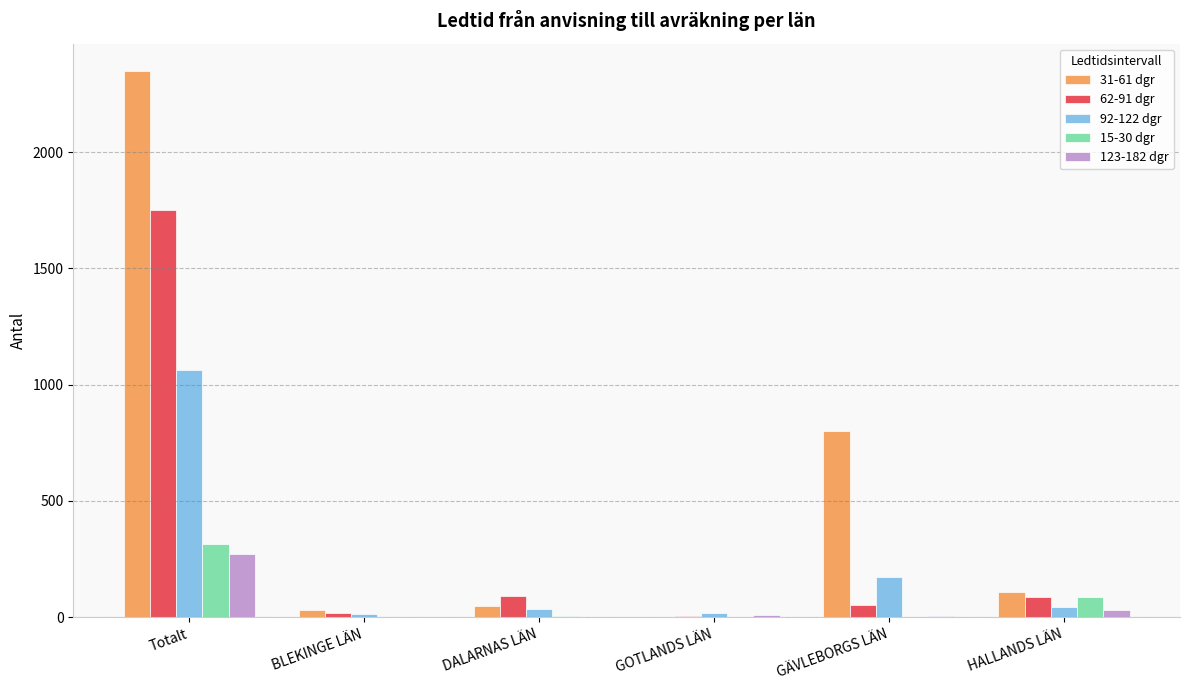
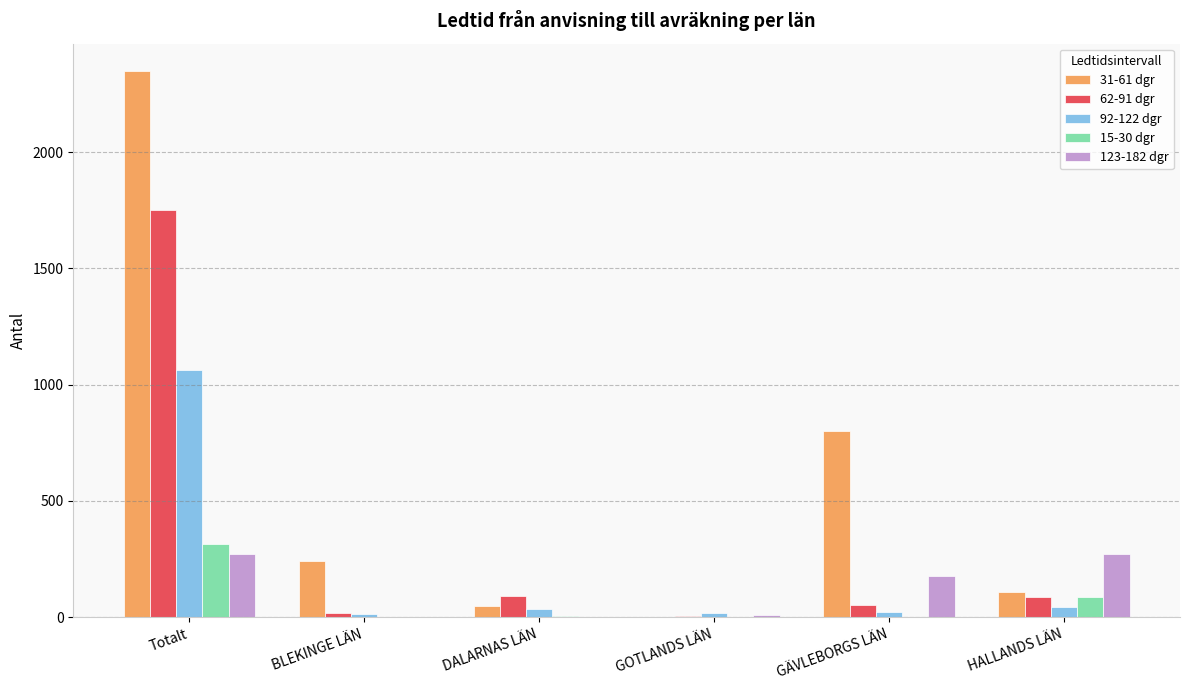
31-61 dgr, BLEKINGE LÄN: 30 -> 240
92-122 dgr, GÄVLEBORGS LÄN: 170 -> 20
123-182 dgr, GÄVLEBORGS LÄN: 0 -> 180
123-182 dgr, HALLANDS LÄN: 30 -> 270
